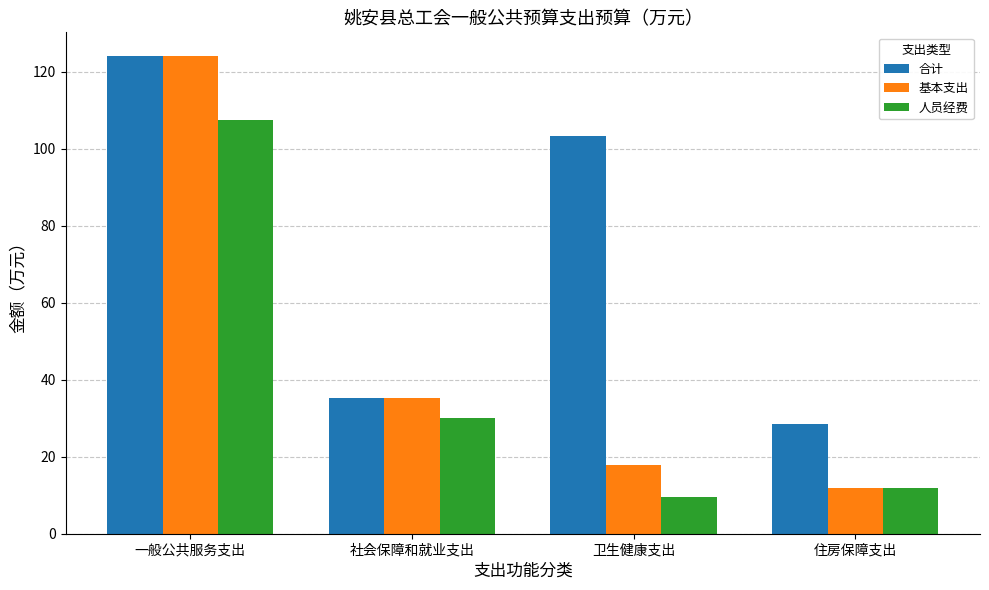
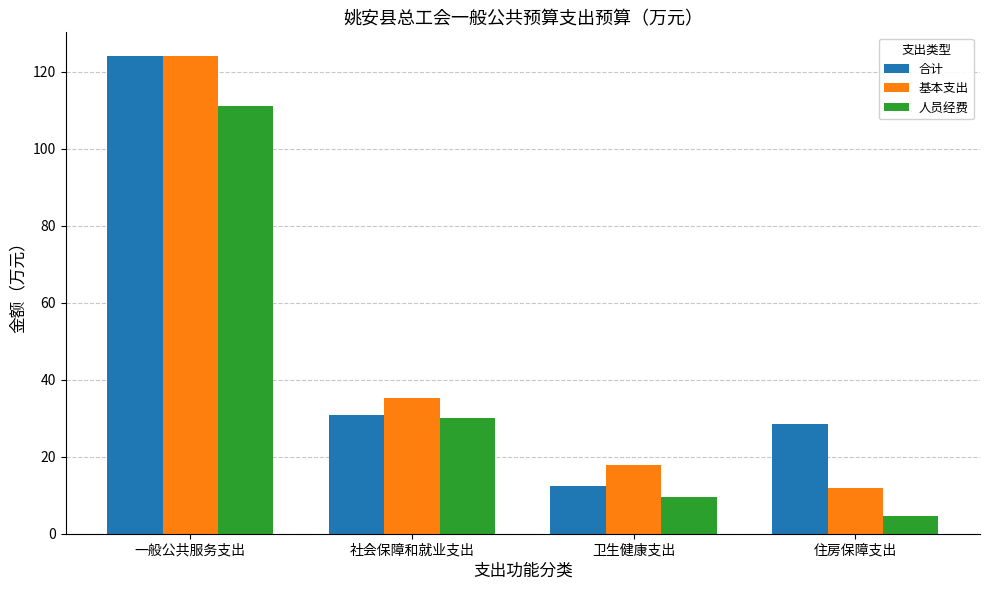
人员经费, 一般公共服务支出: 108 -> 111
合计, 社会保障和就业支出: 35 -> 31
合计, 卫生健康支出: 103 -> 13
人员经费, 住房保障支出: 12 -> 5
